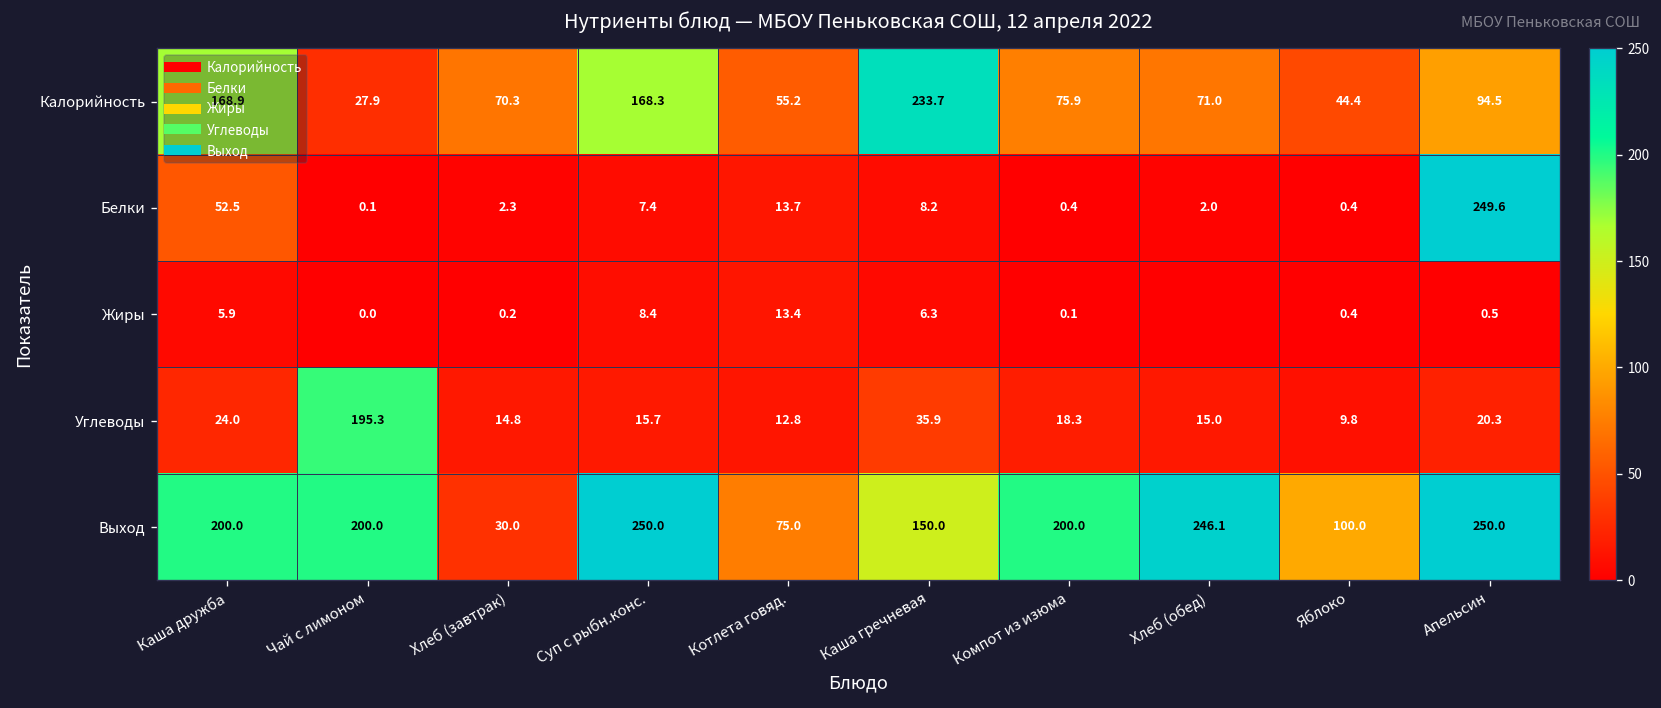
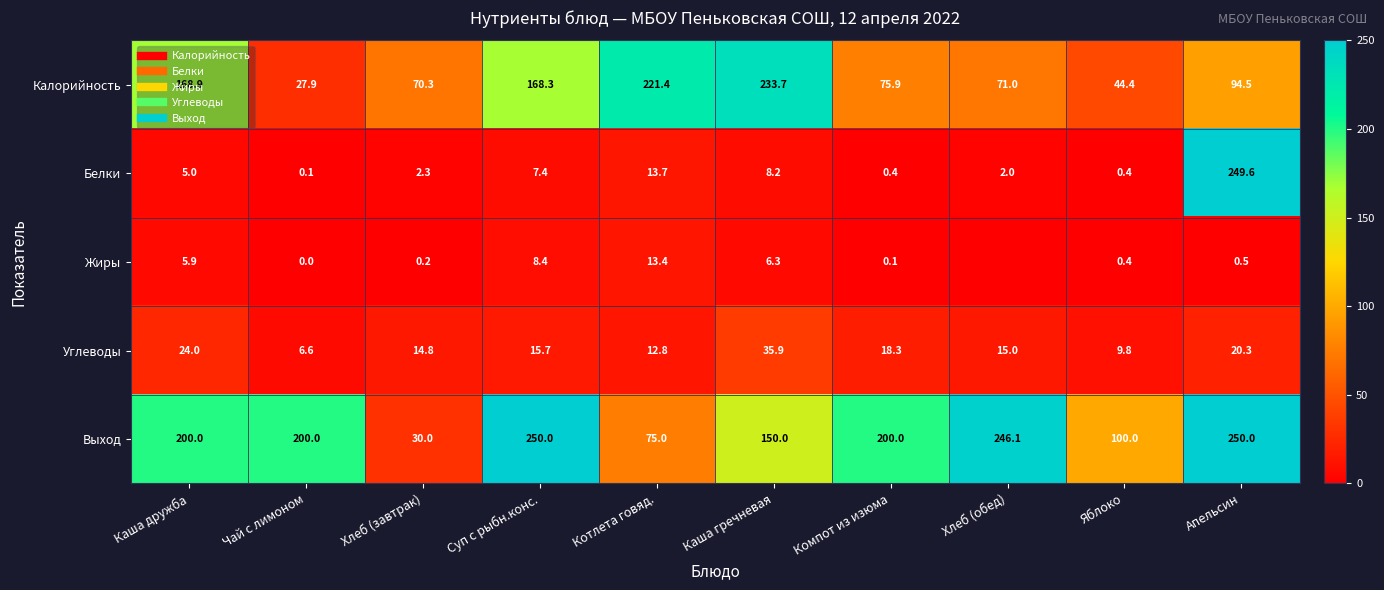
Калорийность, Котлета говяд.: 55.2 -> 221.4
Белки, Каша дружба: 52.5 -> 5.0
Углеводы, Чай с лимоном: 195.3 -> 6.6
